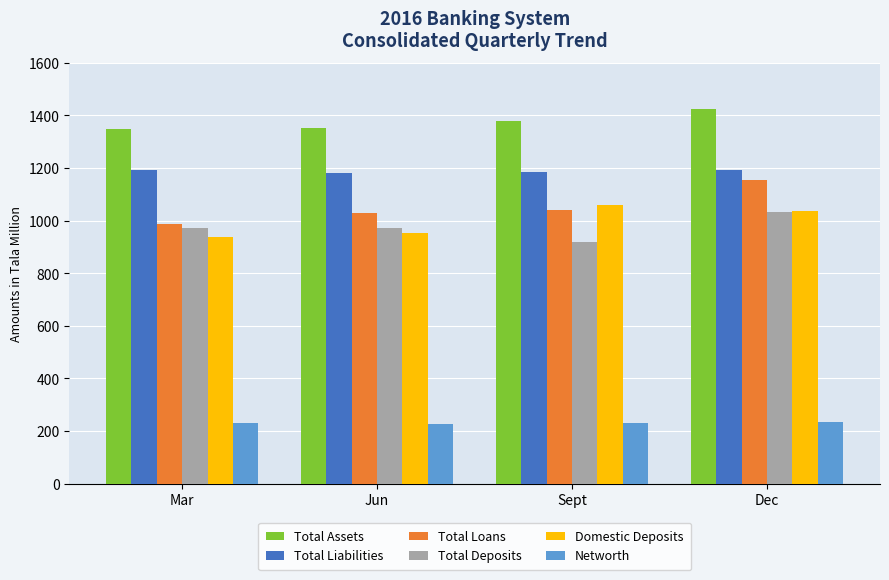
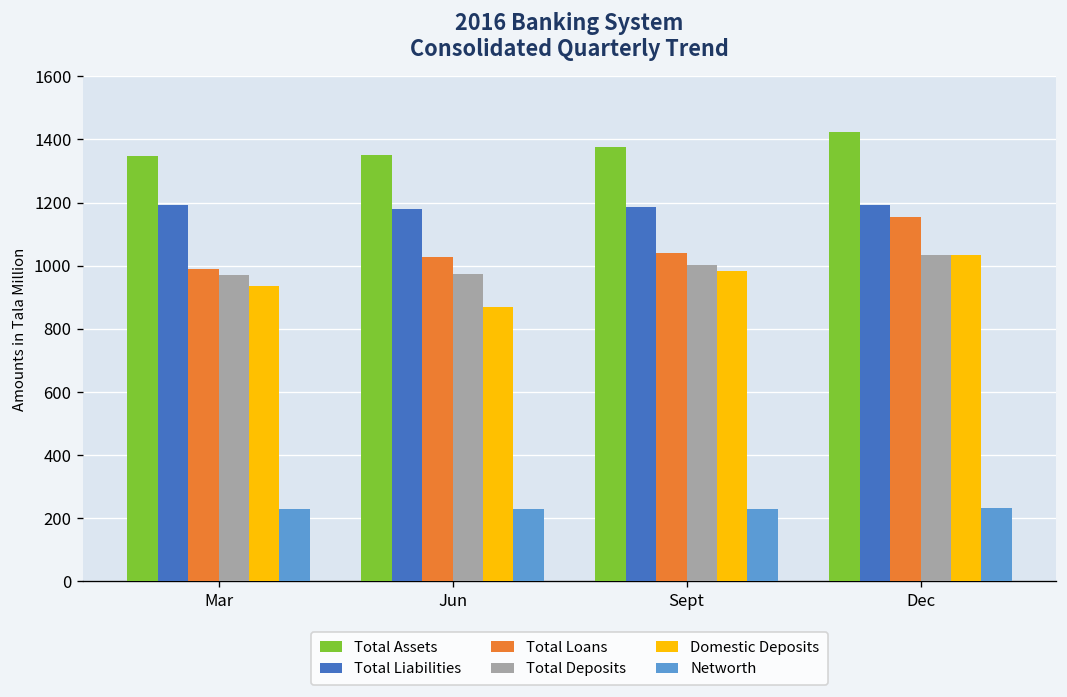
Domestic Deposits, Jun: 950 -> 870
Total Deposits, Sept: 920 -> 1000
Domestic Deposits, Sept: 1060 -> 980
